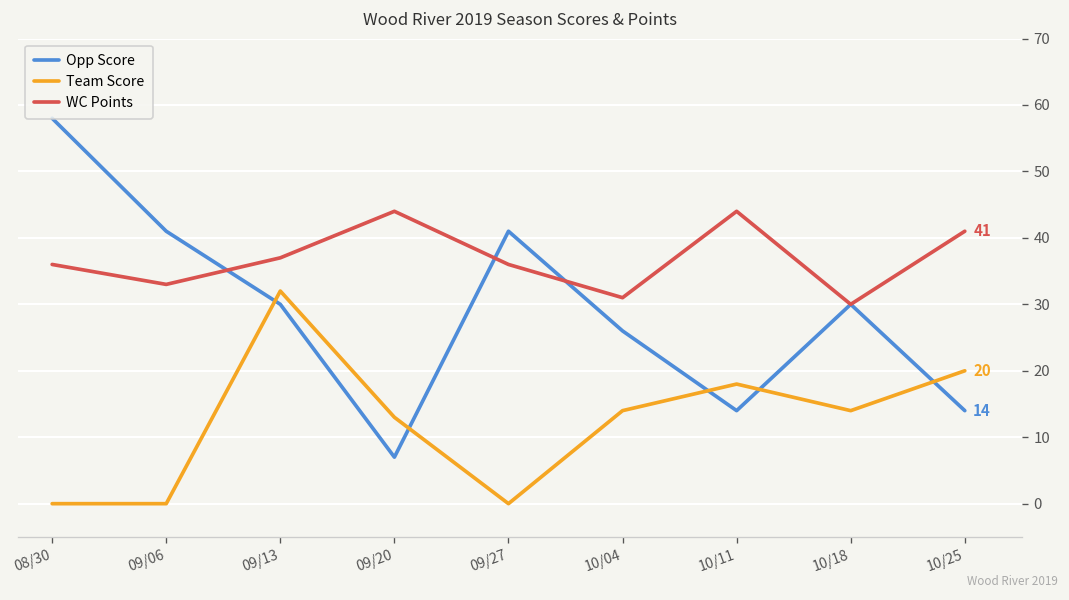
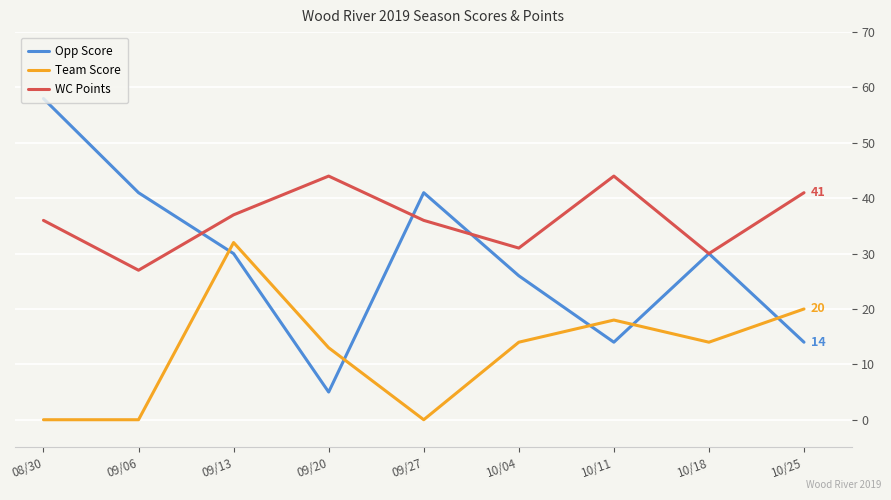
WC Points, 09/06: 33 -> 27
Opp Score, 09/20: 7 -> 5
